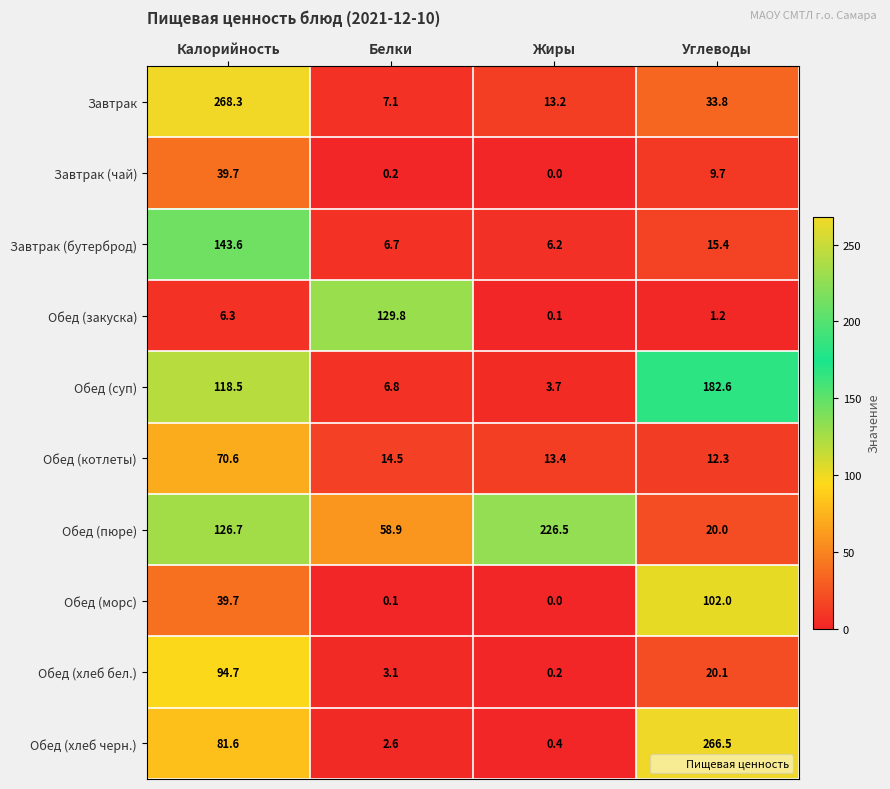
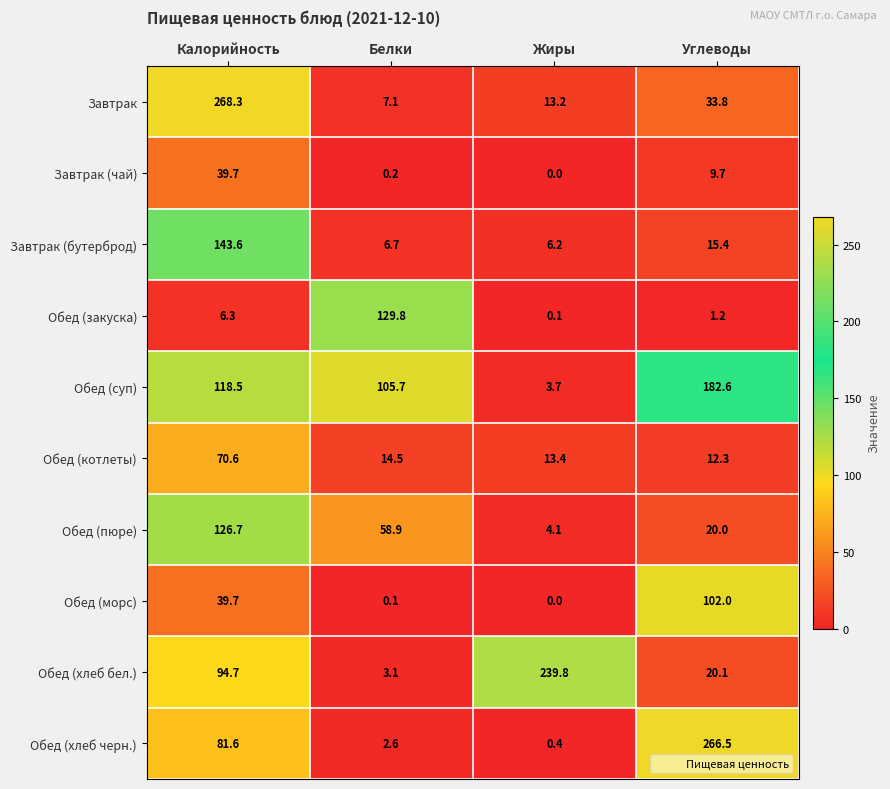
Обед (суп), Белки: 6.8 -> 105.7
Обед (пюре), Жиры: 226.5 -> 4.1
Обед (хлеб бел.), Жиры: 0.2 -> 239.8
